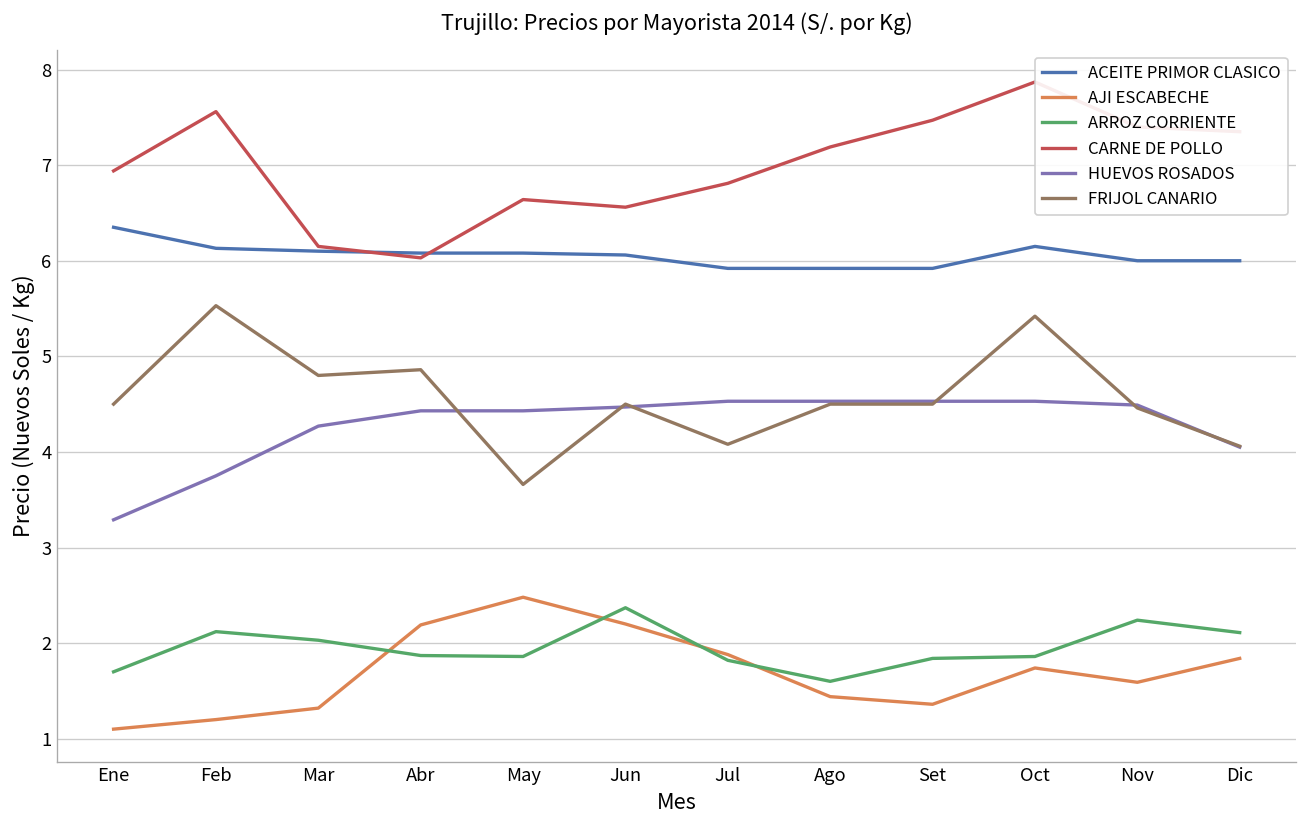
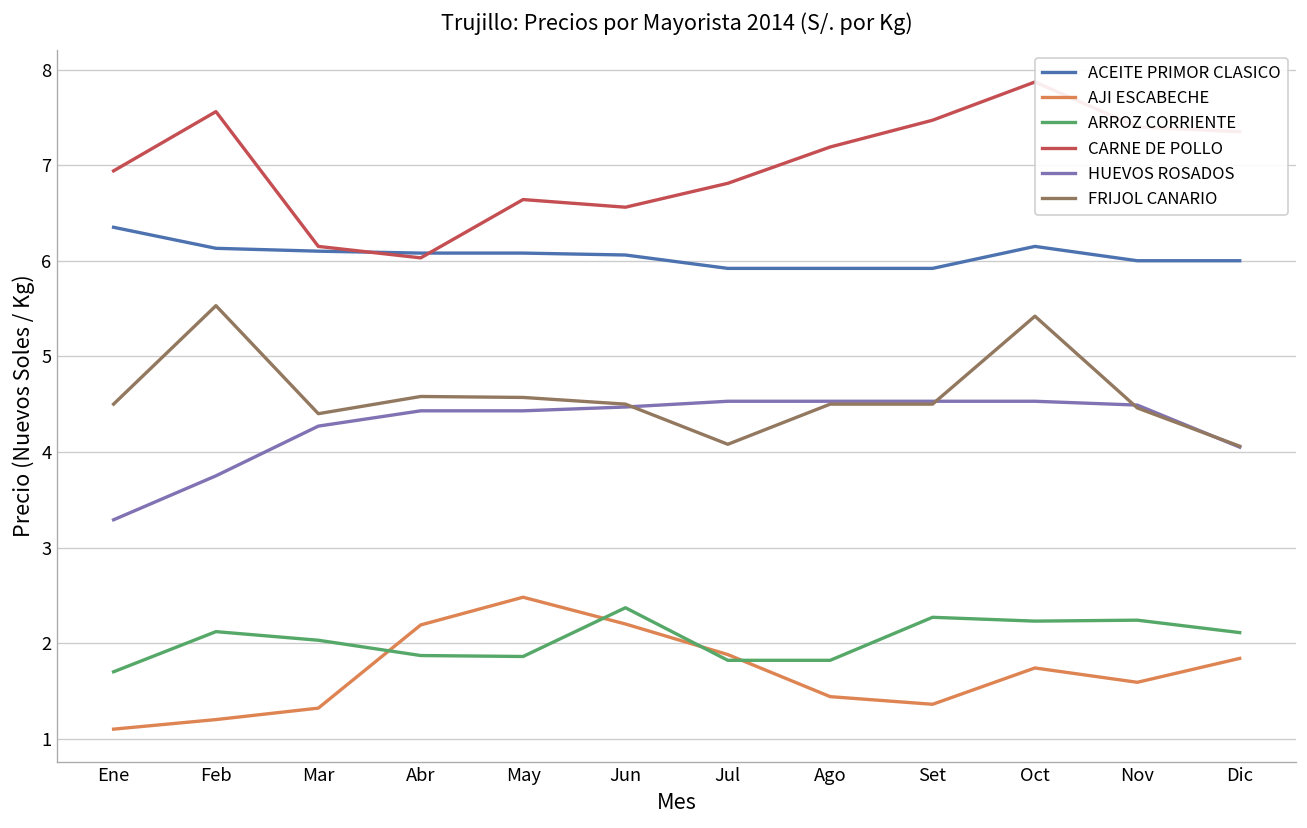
FRIJOL CANARIO, Mar: 4.8 -> 4.4
FRIJOL CANARIO, Abr: 4.9 -> 4.6
FRIJOL CANARIO, May: 3.7 -> 4.6
ARROZ CORRIENTE, Ago: 1.6 -> 1.8
ARROZ CORRIENTE, Set: 1.8 -> 2.3
ARROZ CORRIENTE, Oct: 1.9 -> 2.2
